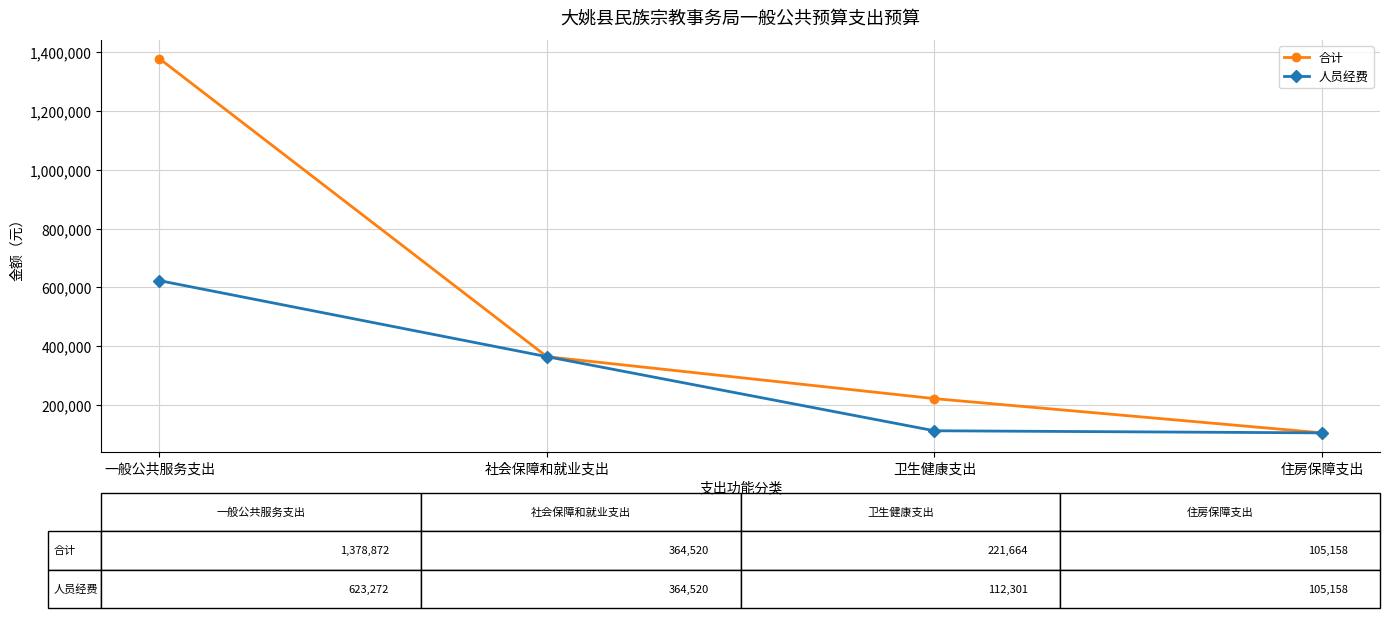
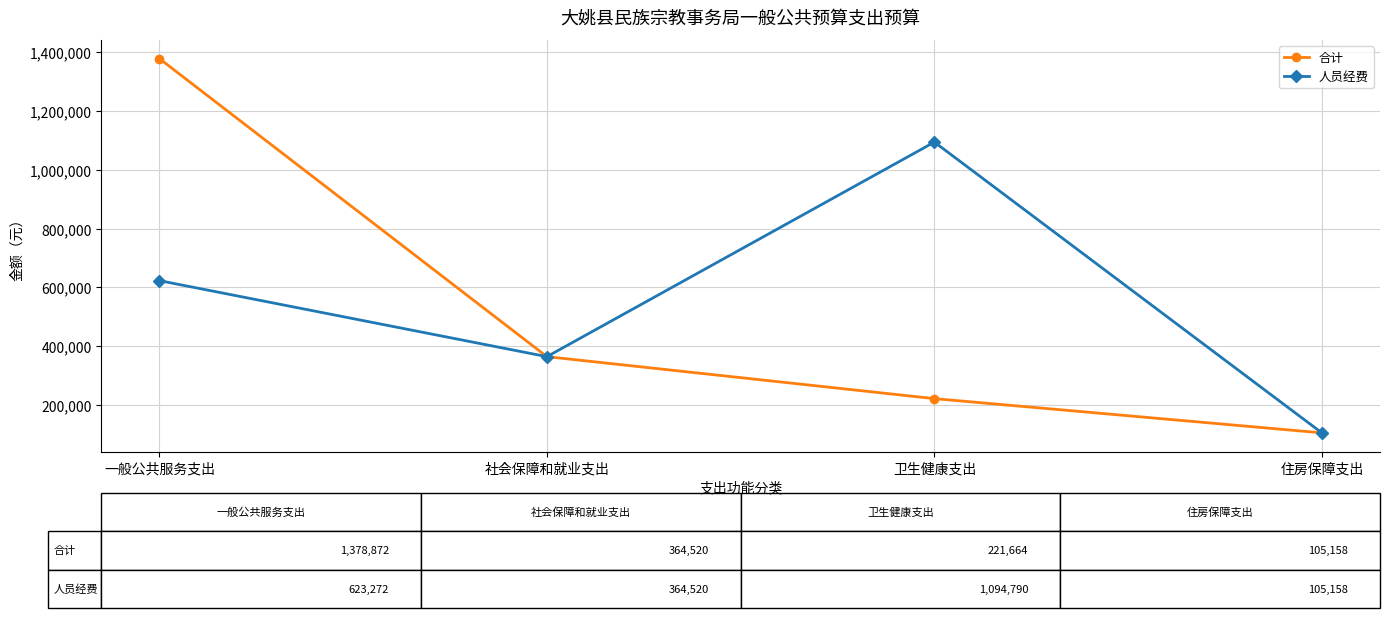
人员经费, 卫生健康支出: 112,301 -> 1,094,790
